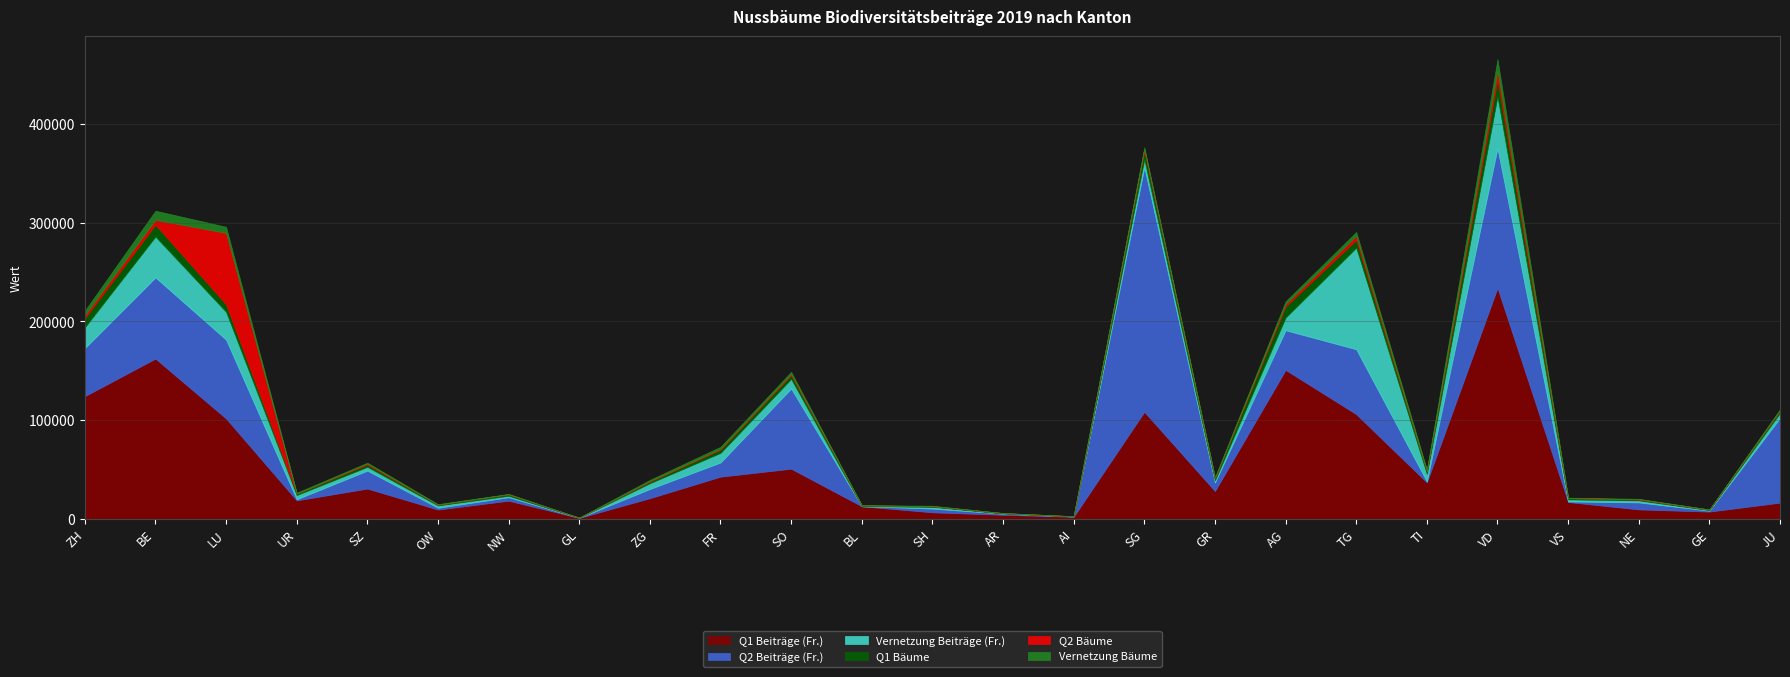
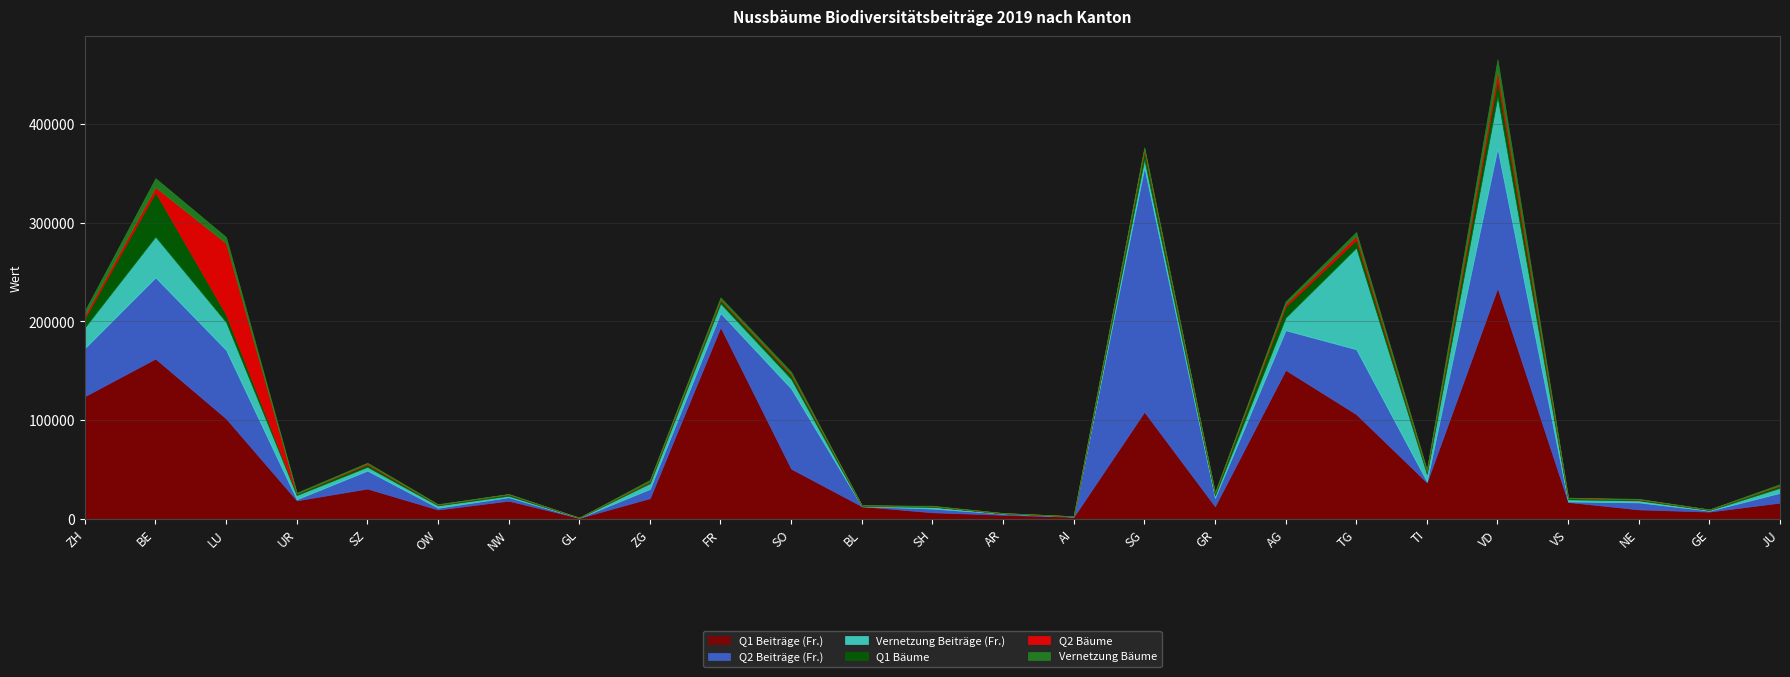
Q1 Bäume, BE: 10000 -> 40000
Q2 Beiträge (Fr.), LU: 80000 -> 70000
Q1 Beiträge (Fr.), FR: 40000 -> 190000
Q1 Beiträge (Fr.), GR: 30000 -> 10000
Q2 Beiträge (Fr.), JU: 90000 -> 10000
